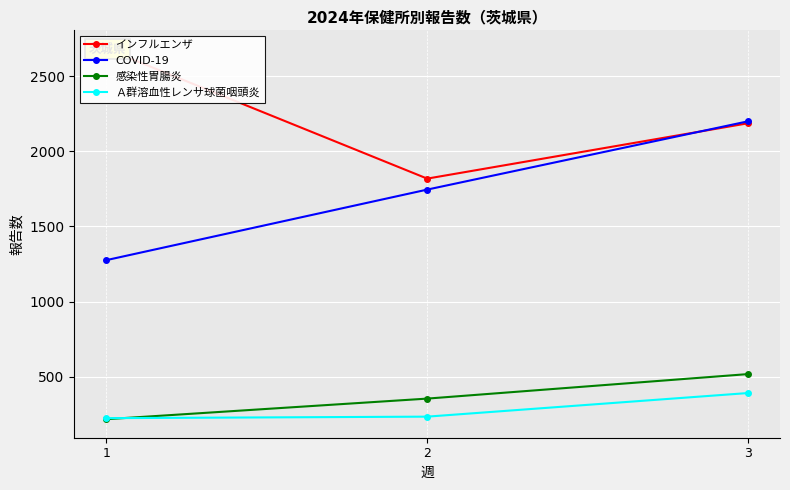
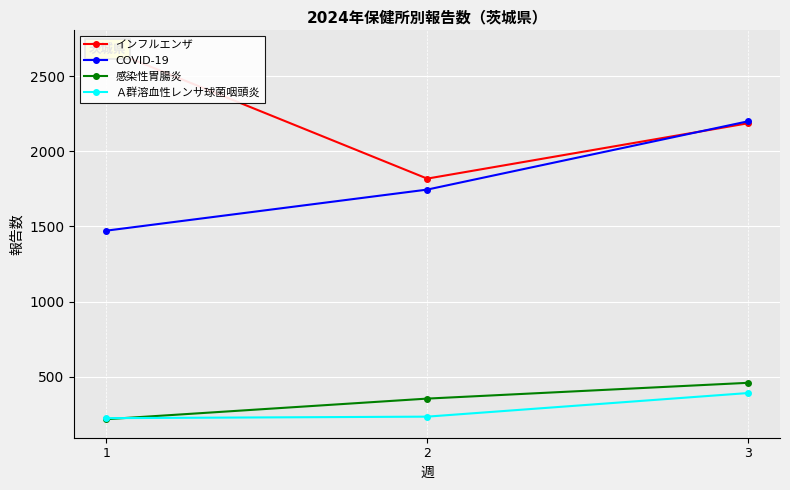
COVID-19, 1: 1280 -> 1470
感染性胃腸炎, 3: 520 -> 460
